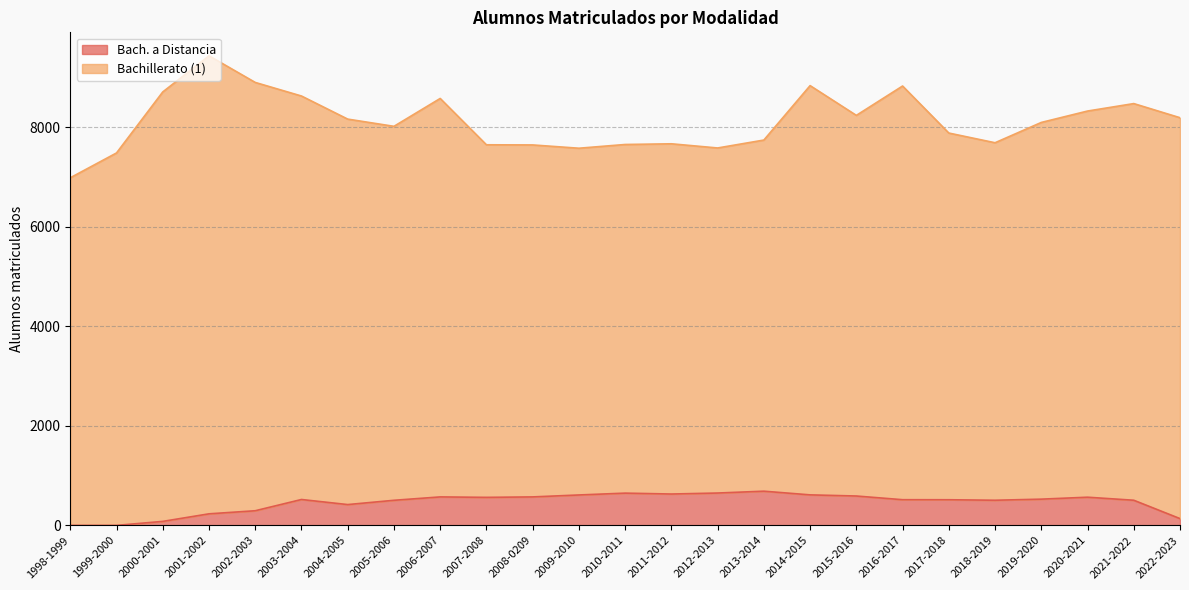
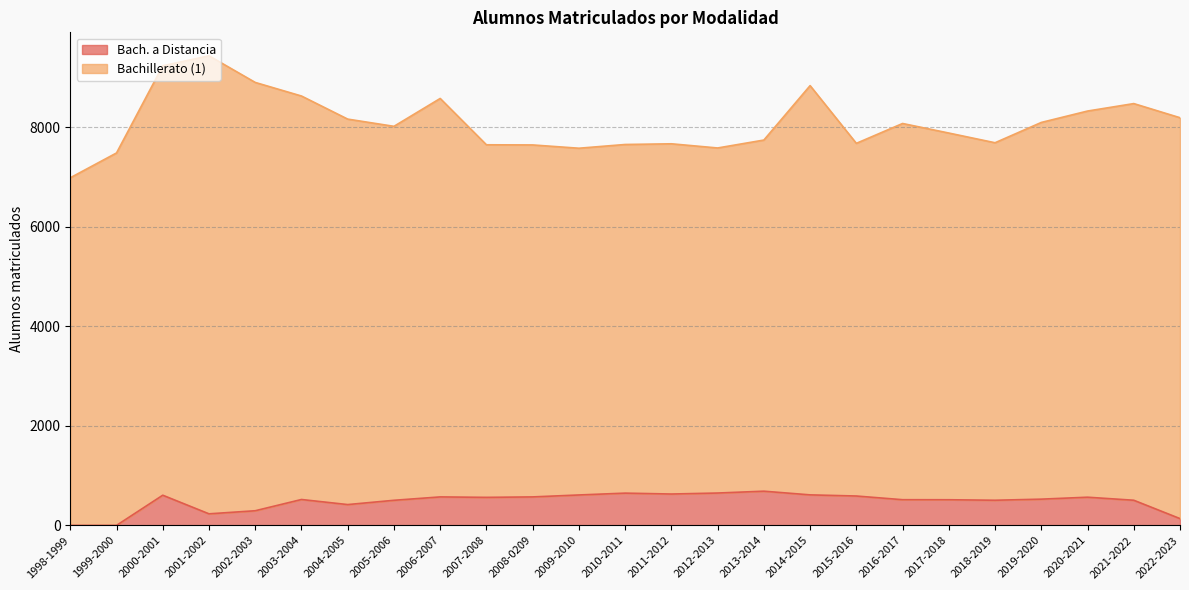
Bach. a Distancia, 2000-2001: 100 -> 600
Bachillerato (1), 2015-2016: 7600 -> 7100
Bachillerato (1), 2016-2017: 8300 -> 7600
